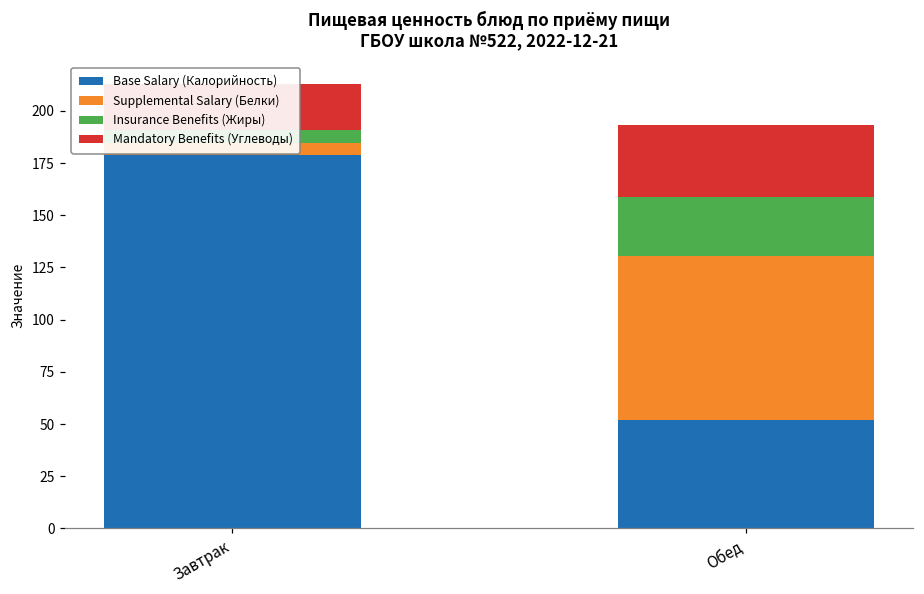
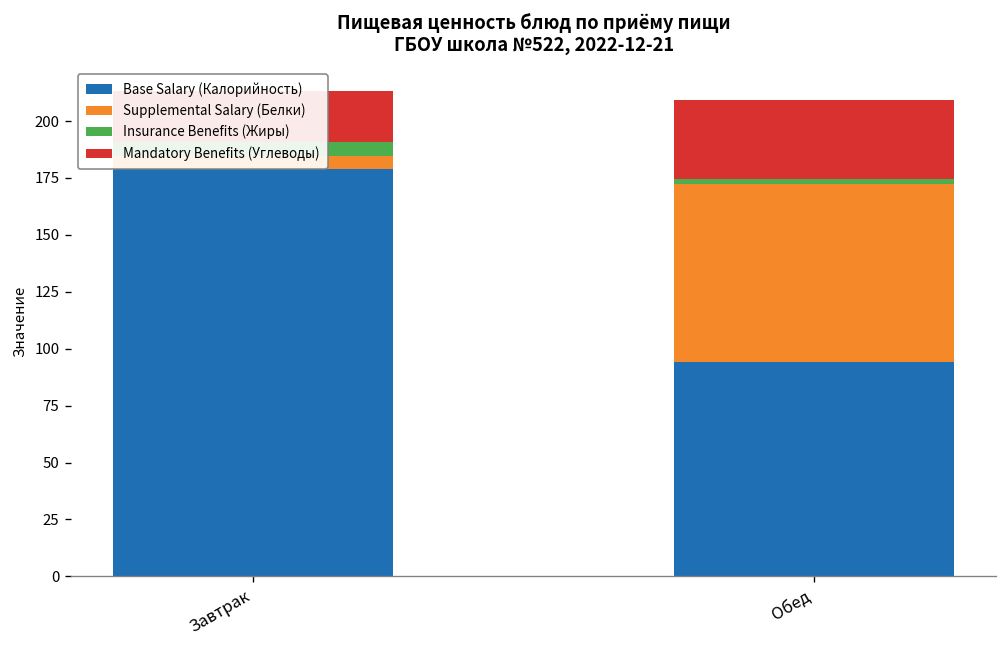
Base Salary (Калорийность), Обед: 52 -> 94
Insurance Benefits (Жиры), Обед: 28 -> 2
